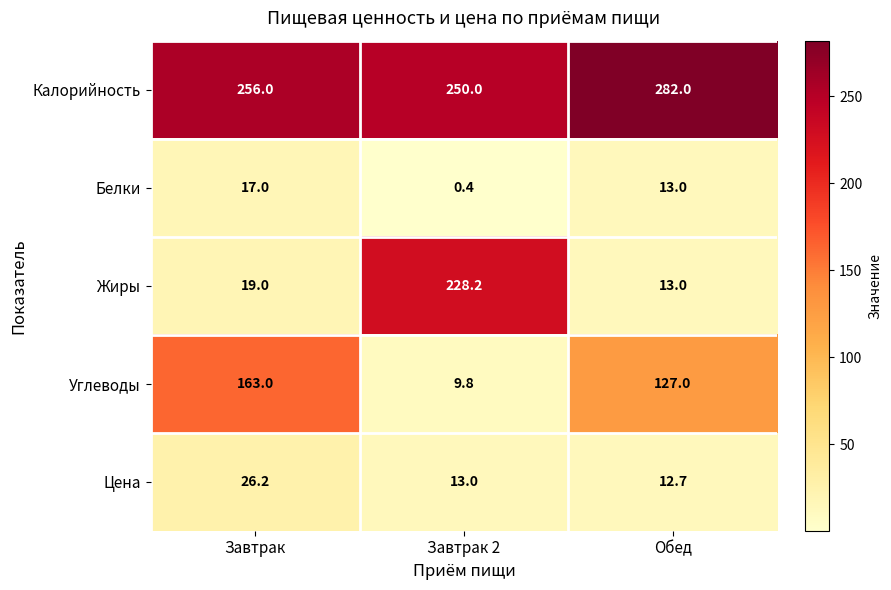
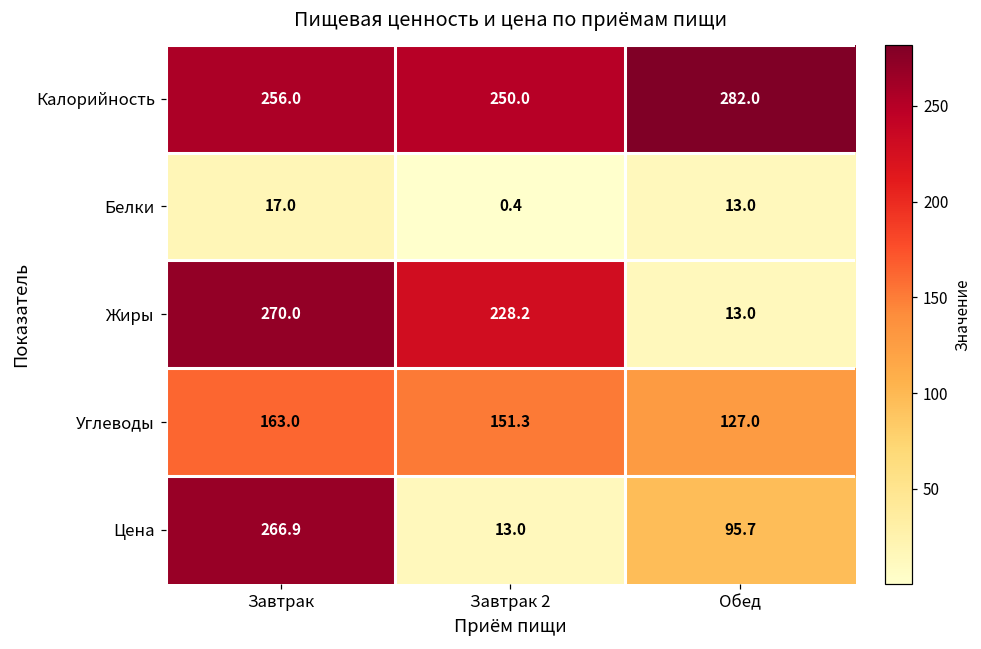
Жиры, Завтрак: 19.0 -> 270.0
Углеводы, Завтрак 2: 9.8 -> 151.3
Цена, Завтрак: 26.2 -> 266.9
Цена, Обед: 12.7 -> 95.7
